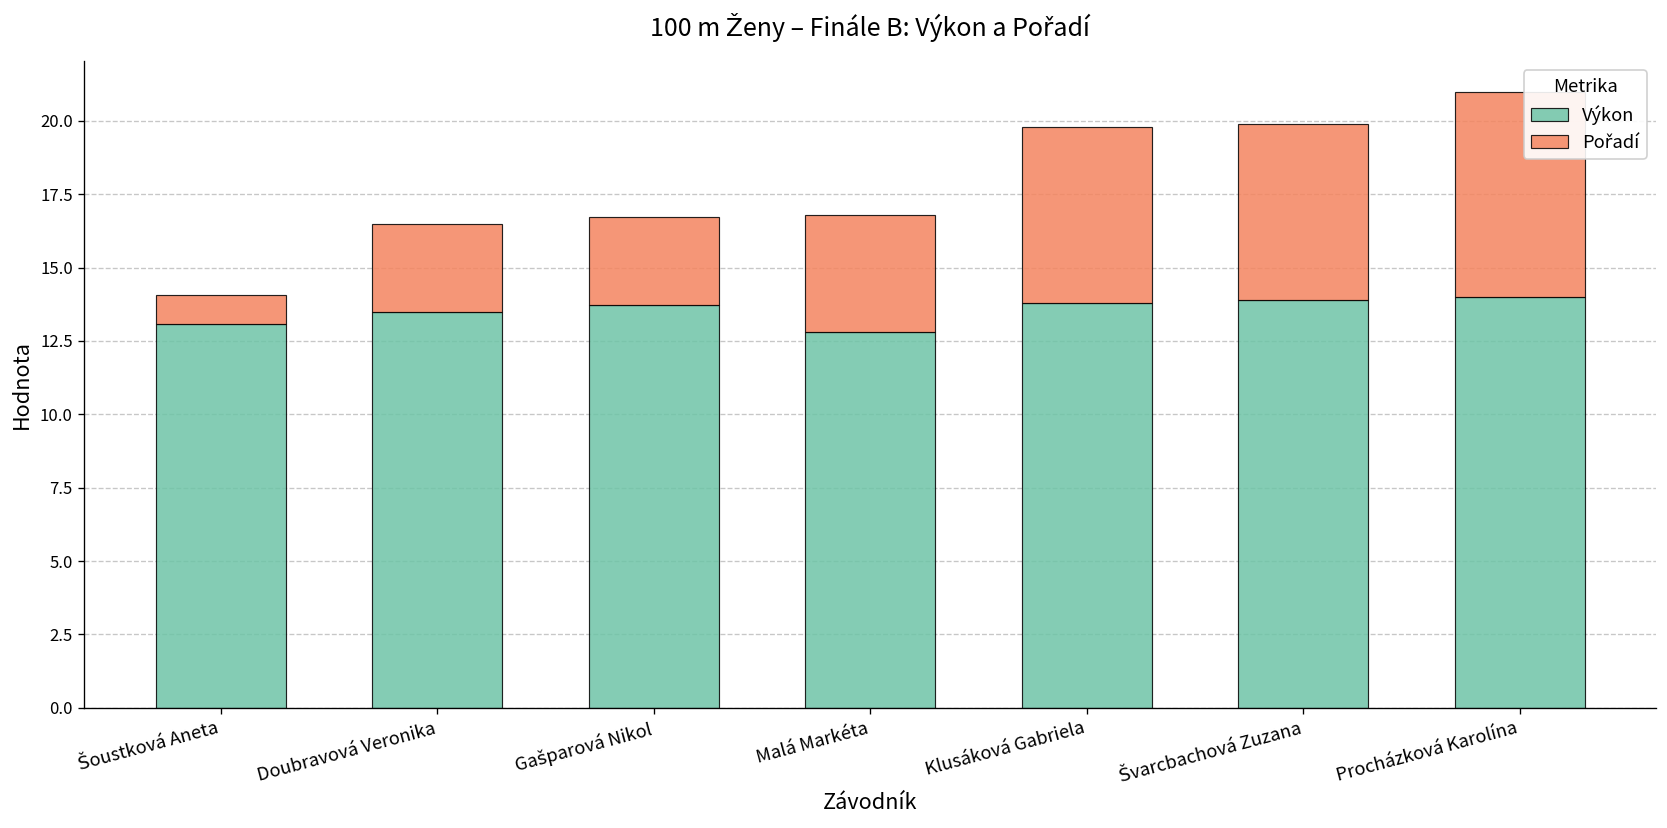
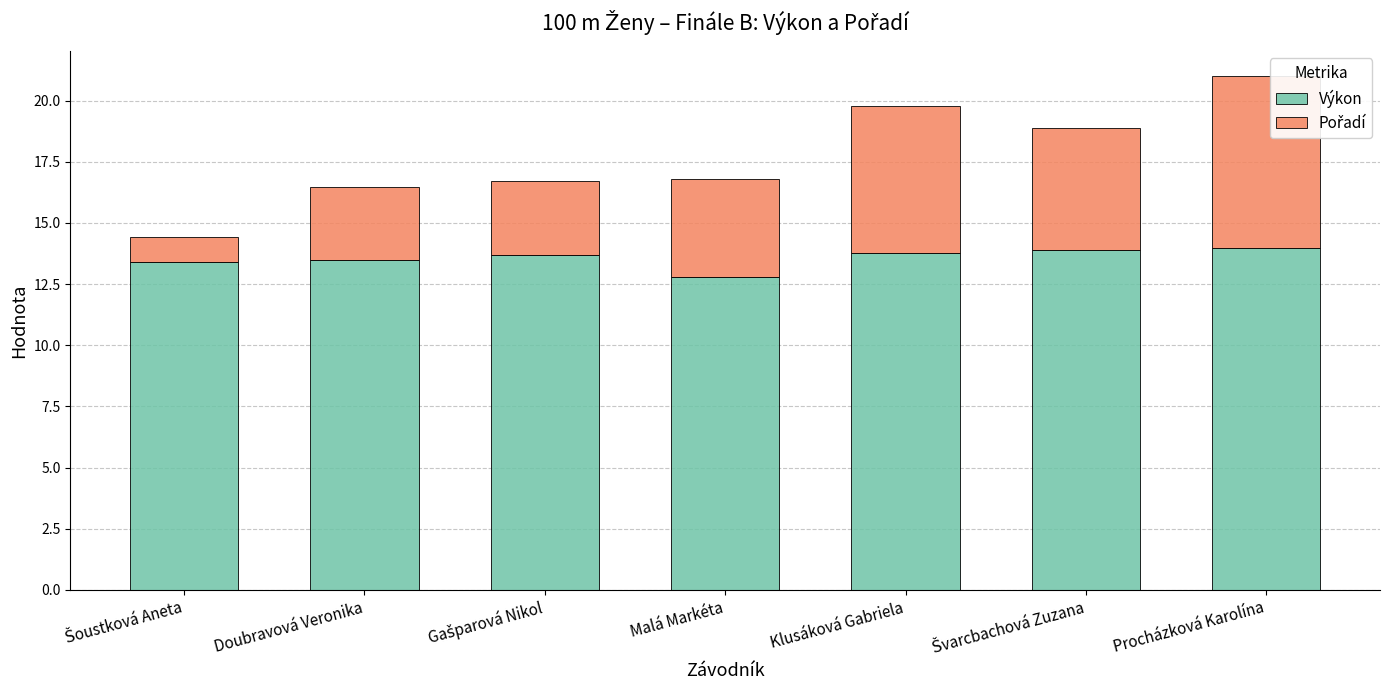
Výkon, Šoustková Aneta: 13.1 -> 13.4
Pořadí, Švarcbachová Zuzana: 6 -> 5
